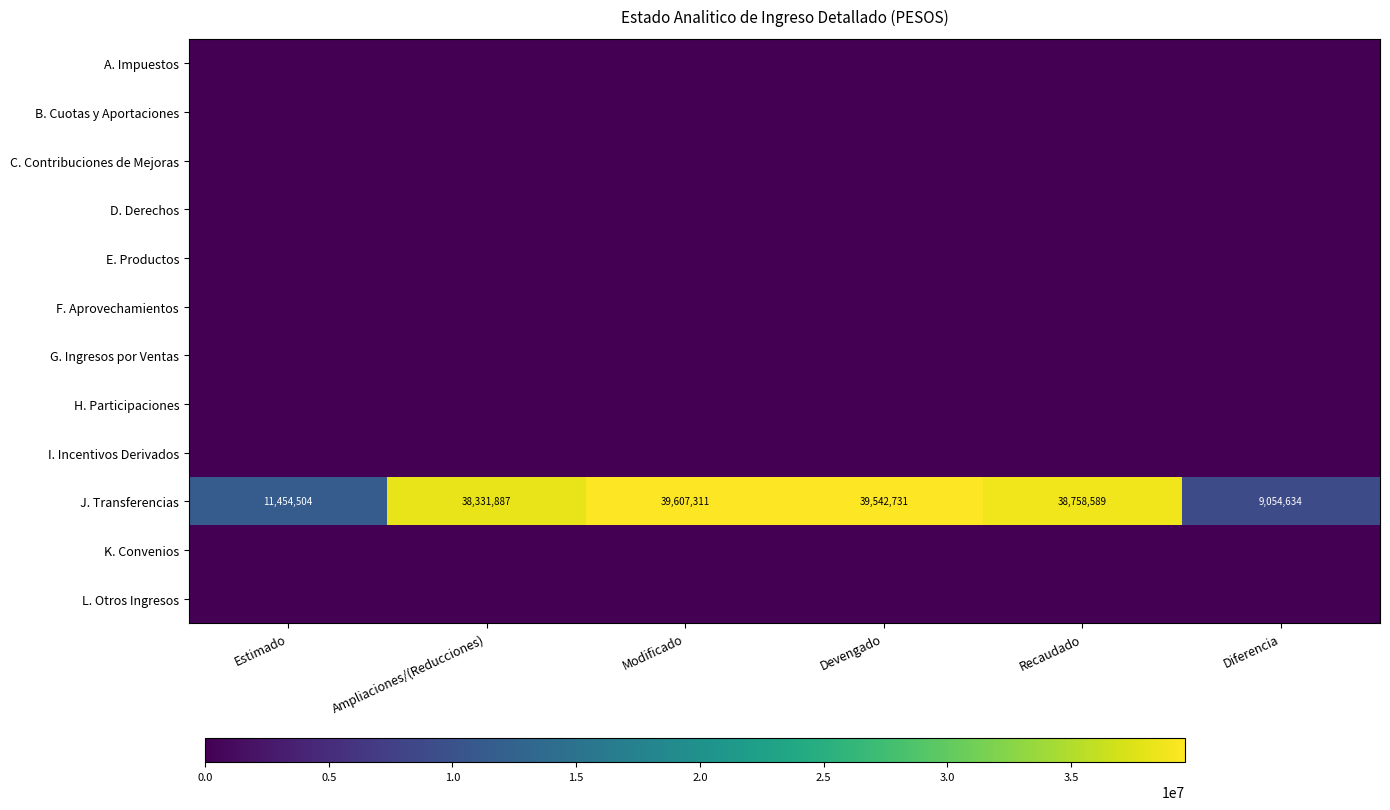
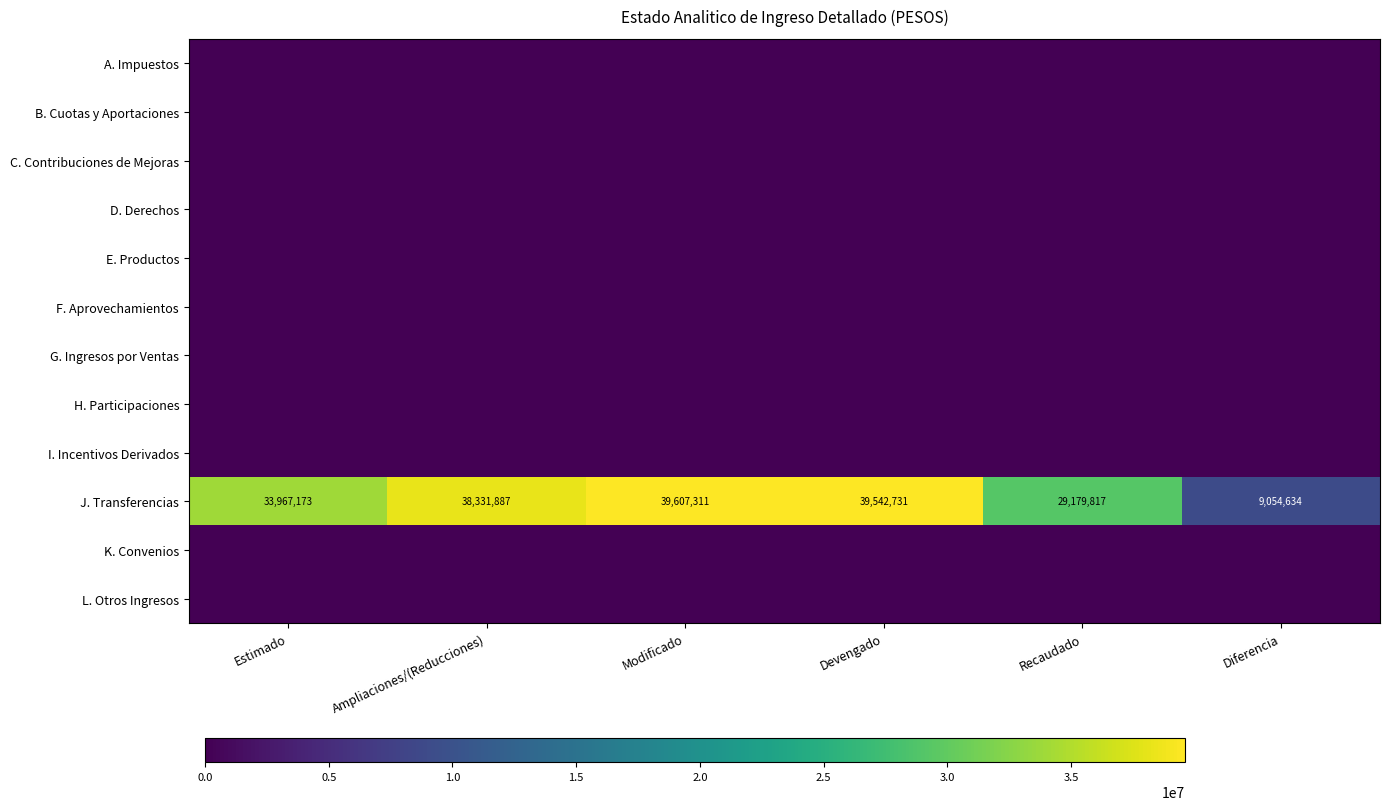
J. Transferencias, Estimado: 11,454,504 -> 33,967,173
J. Transferencias, Recaudado: 38,758,589 -> 29,179,817
